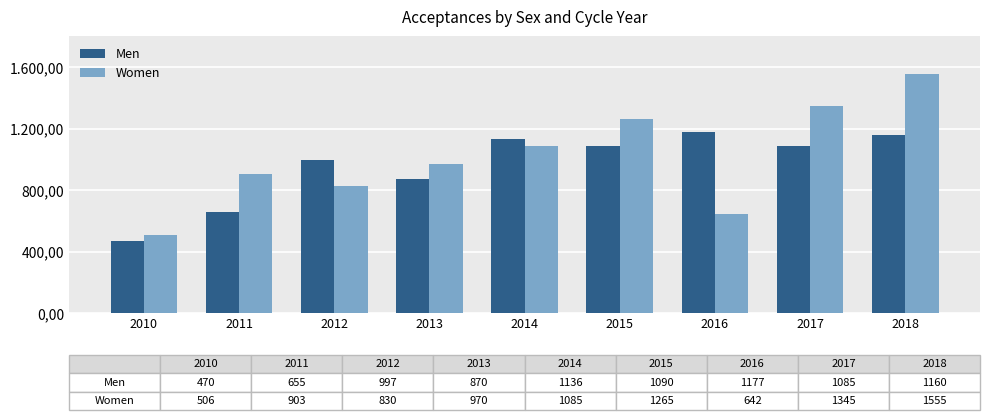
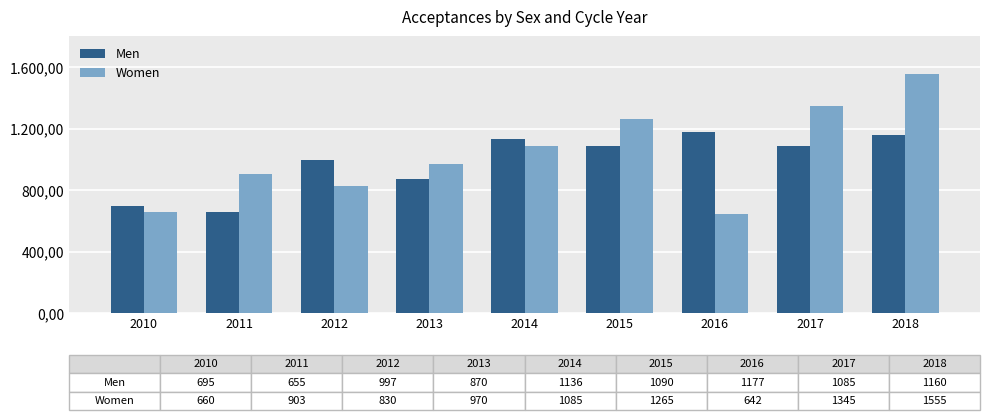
Men, 2010: 470 -> 695
Women, 2010: 506 -> 660
